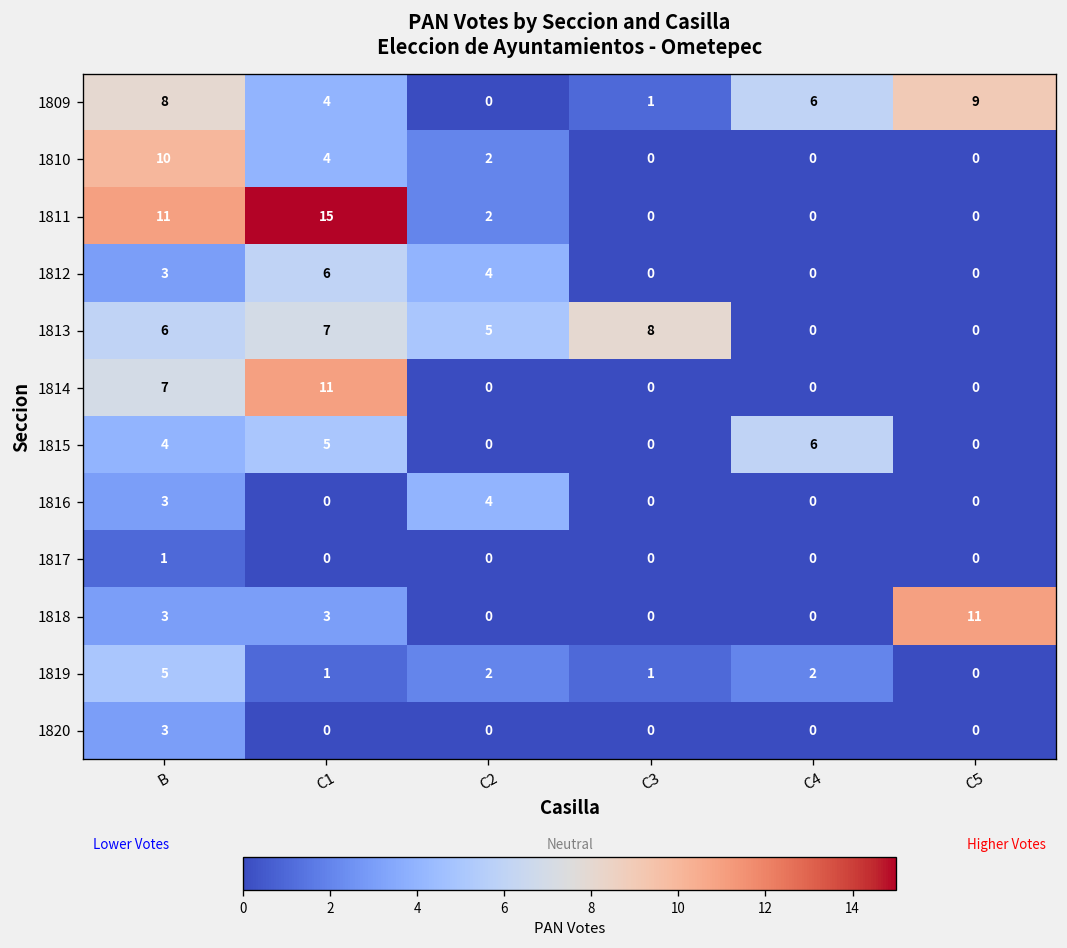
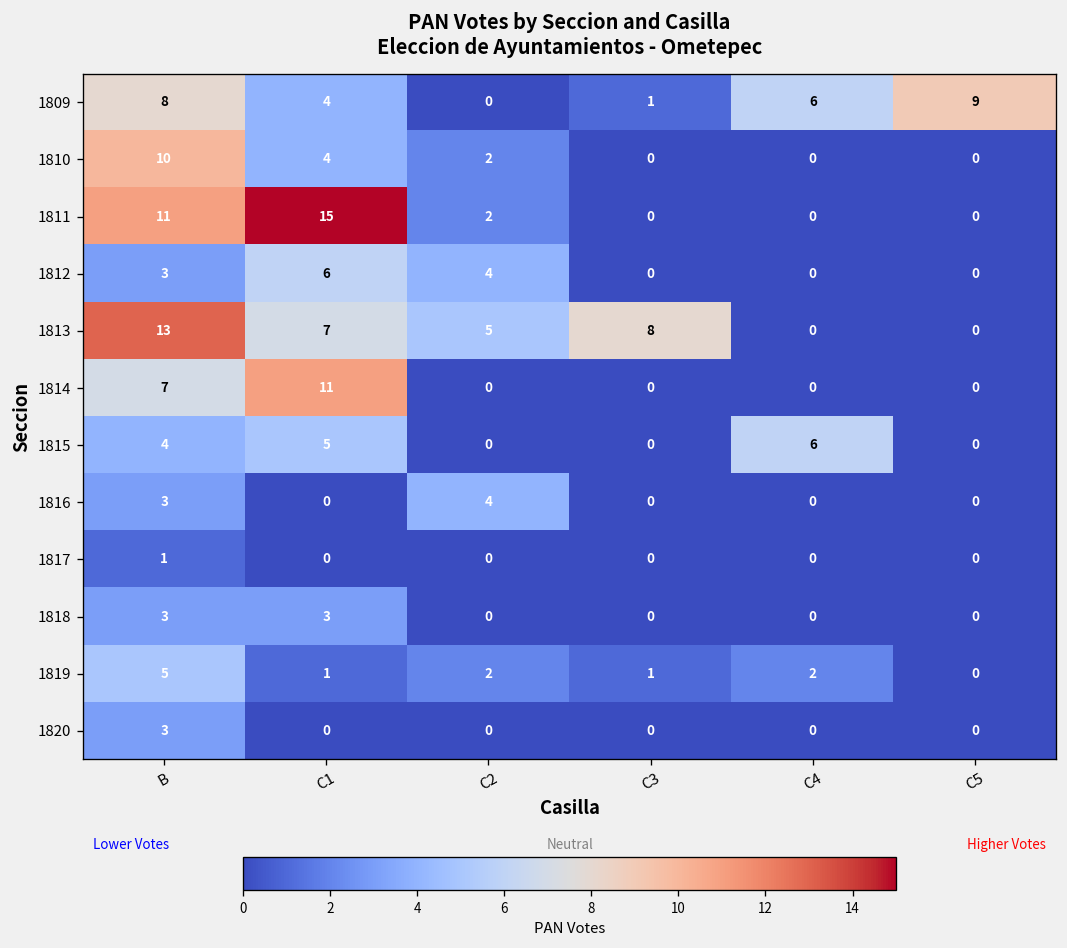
1813, B: 6 -> 13
1818, C5: 11 -> 0
